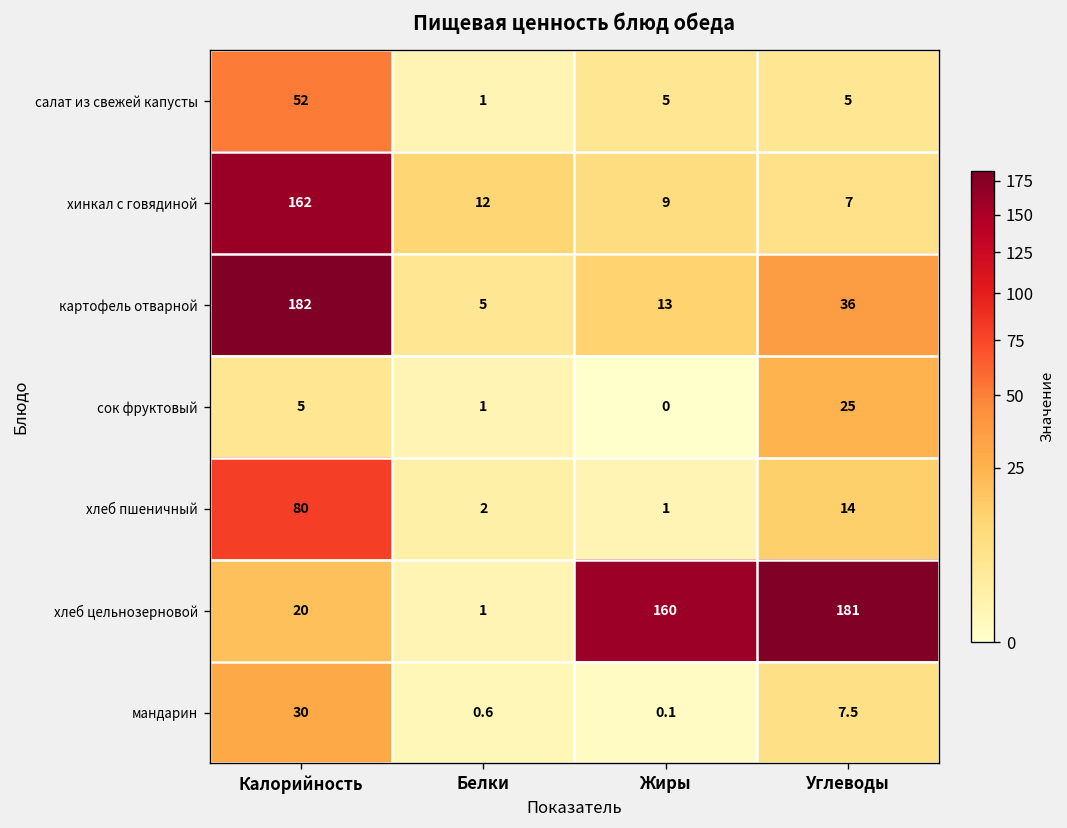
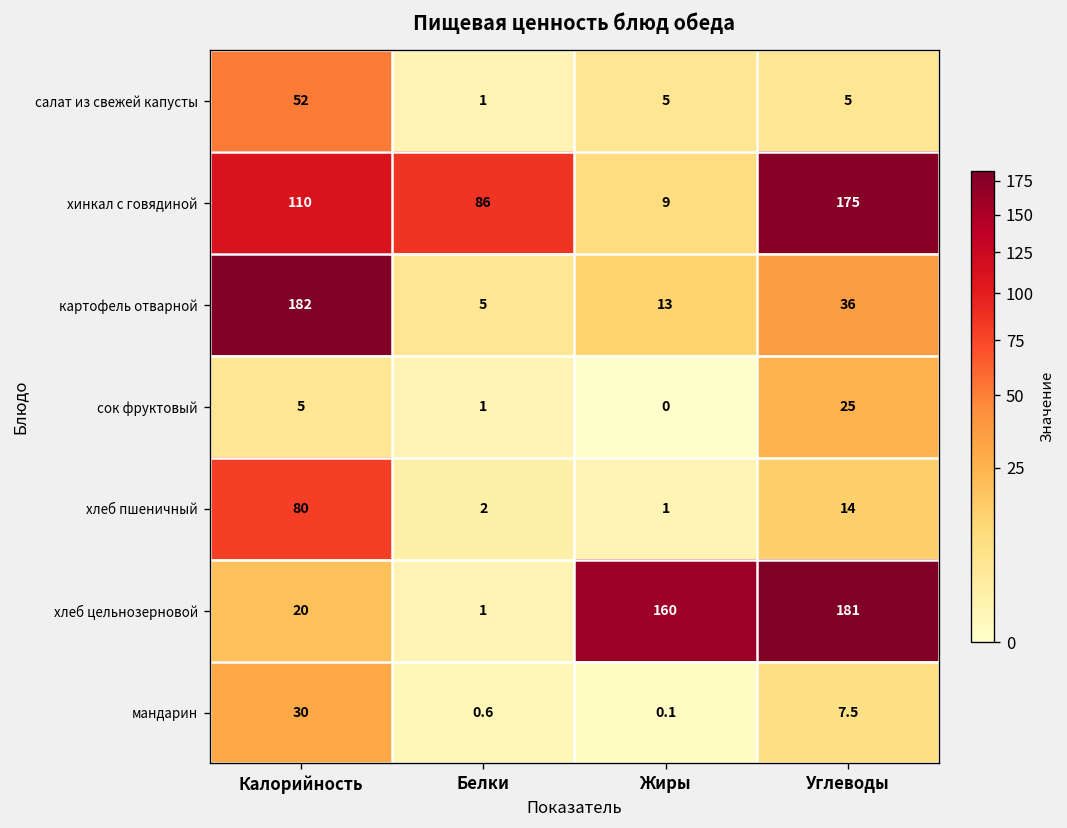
хинкал с говядиной, Калорийность: 162 -> 110
хинкал с говядиной, Белки: 12 -> 86
хинкал с говядиной, Углеводы: 7 -> 175
